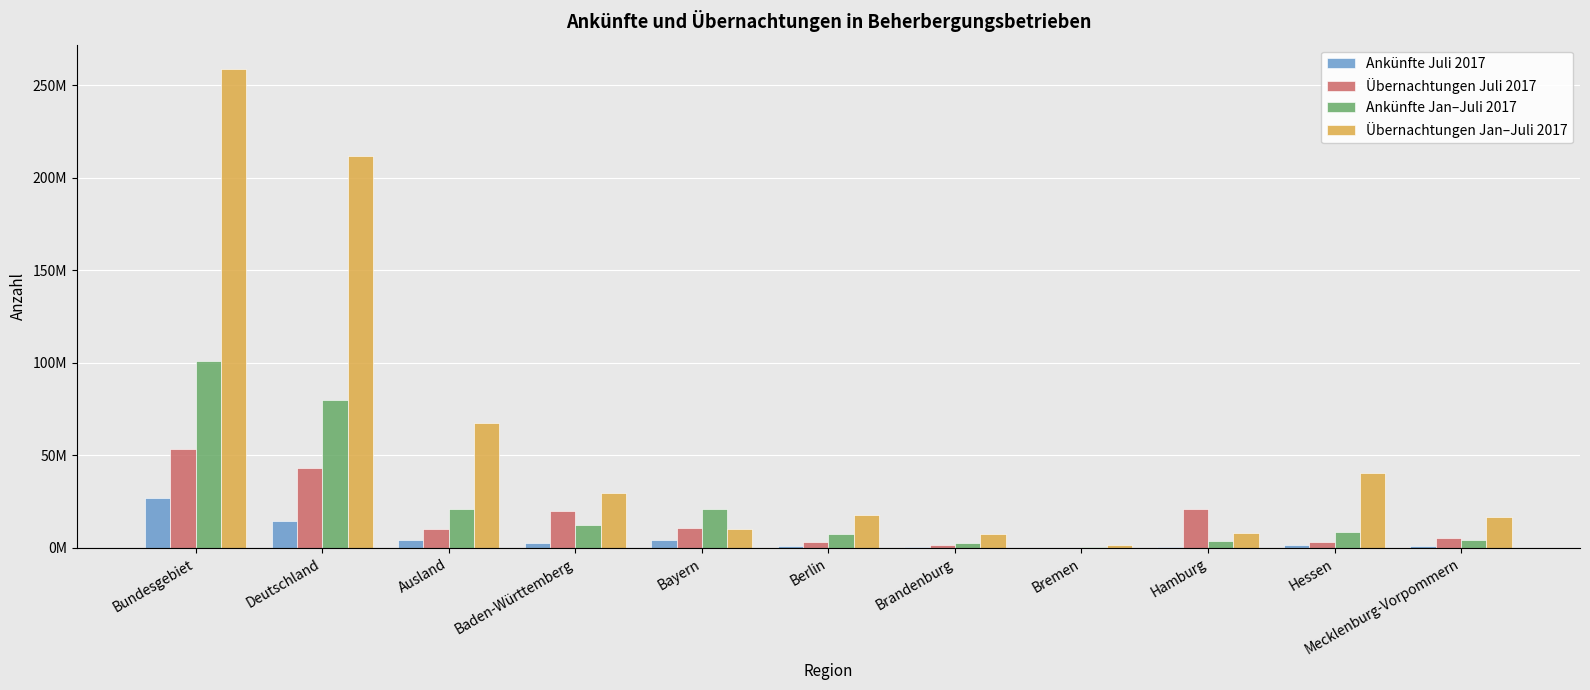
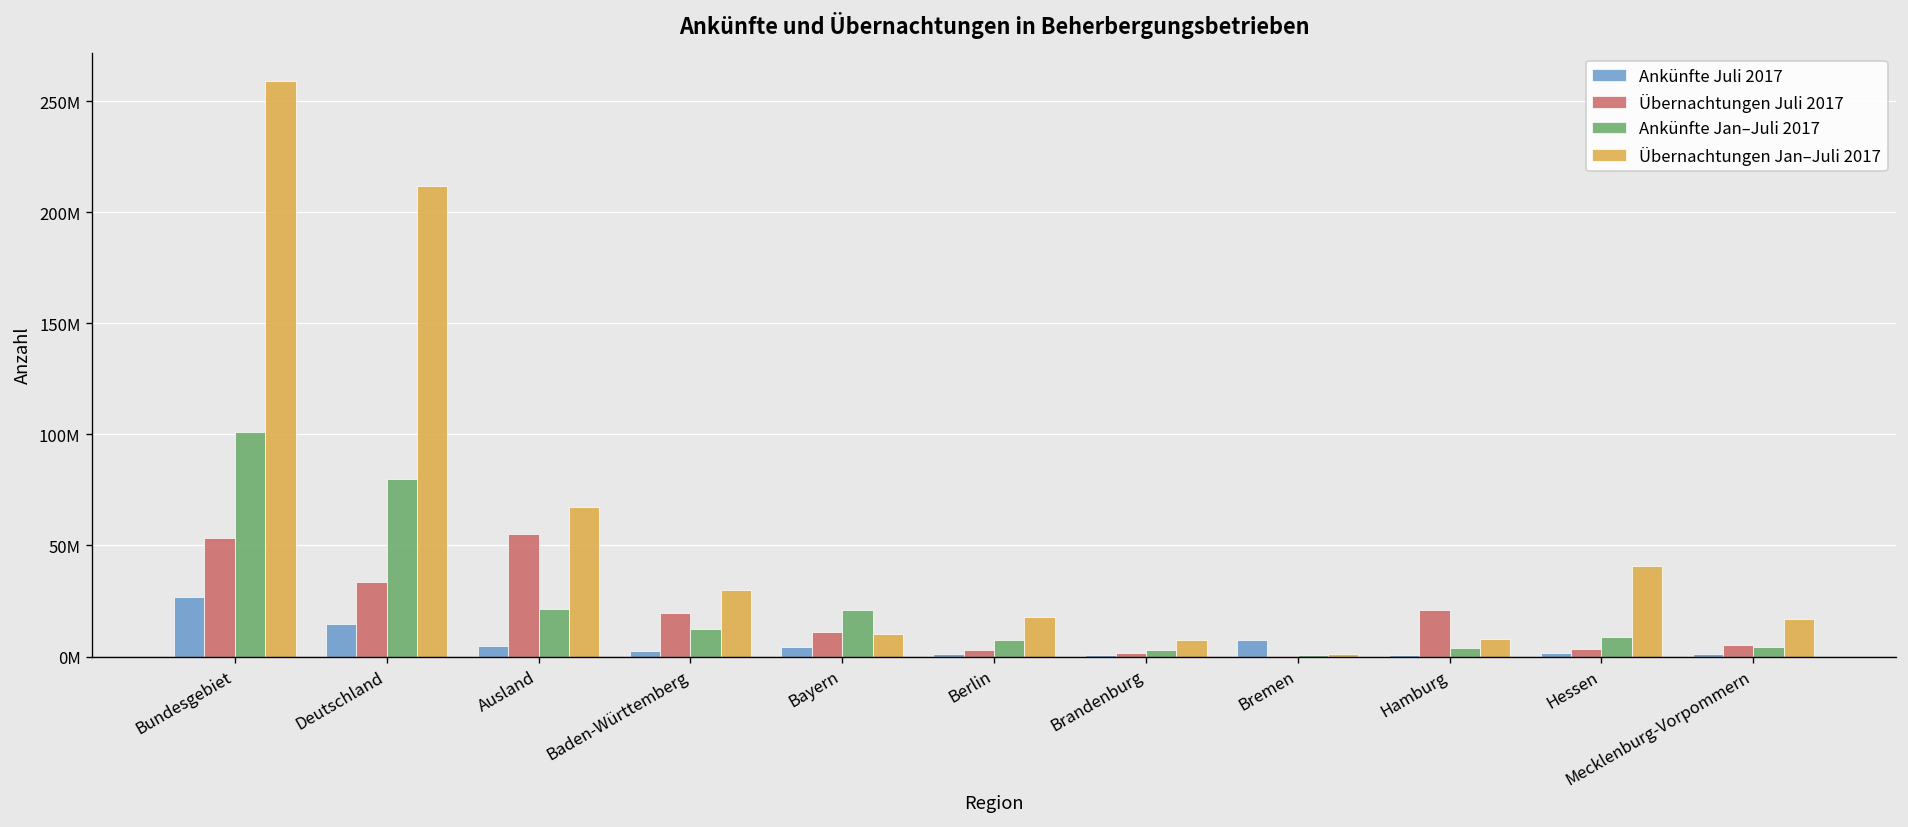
Übernachtungen Juli 2017, Deutschland: 43000000 -> 34000000
Übernachtungen Juli 2017, Ausland: 10000000 -> 55000000
Ankünfte Juli 2017, Bremen: 0 -> 8000000
